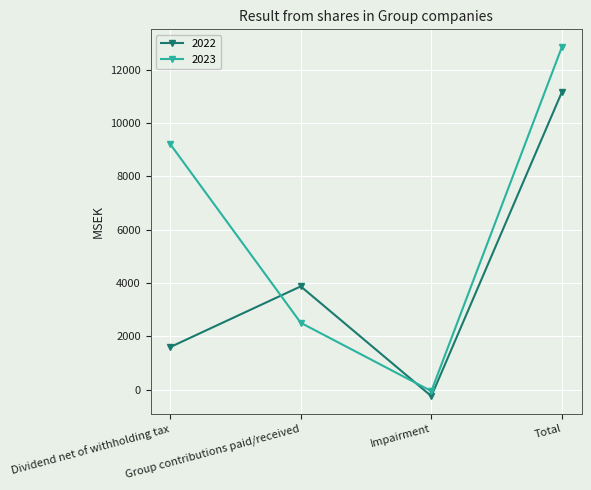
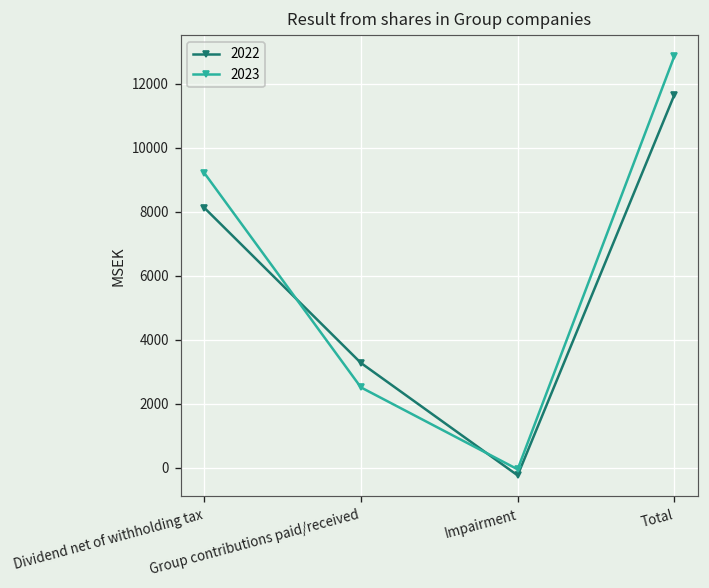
2022, Dividend net of withholding tax: 1600 -> 8100
2022, Group contributions paid/received: 3900 -> 3300
2022, Total: 11200 -> 11600
